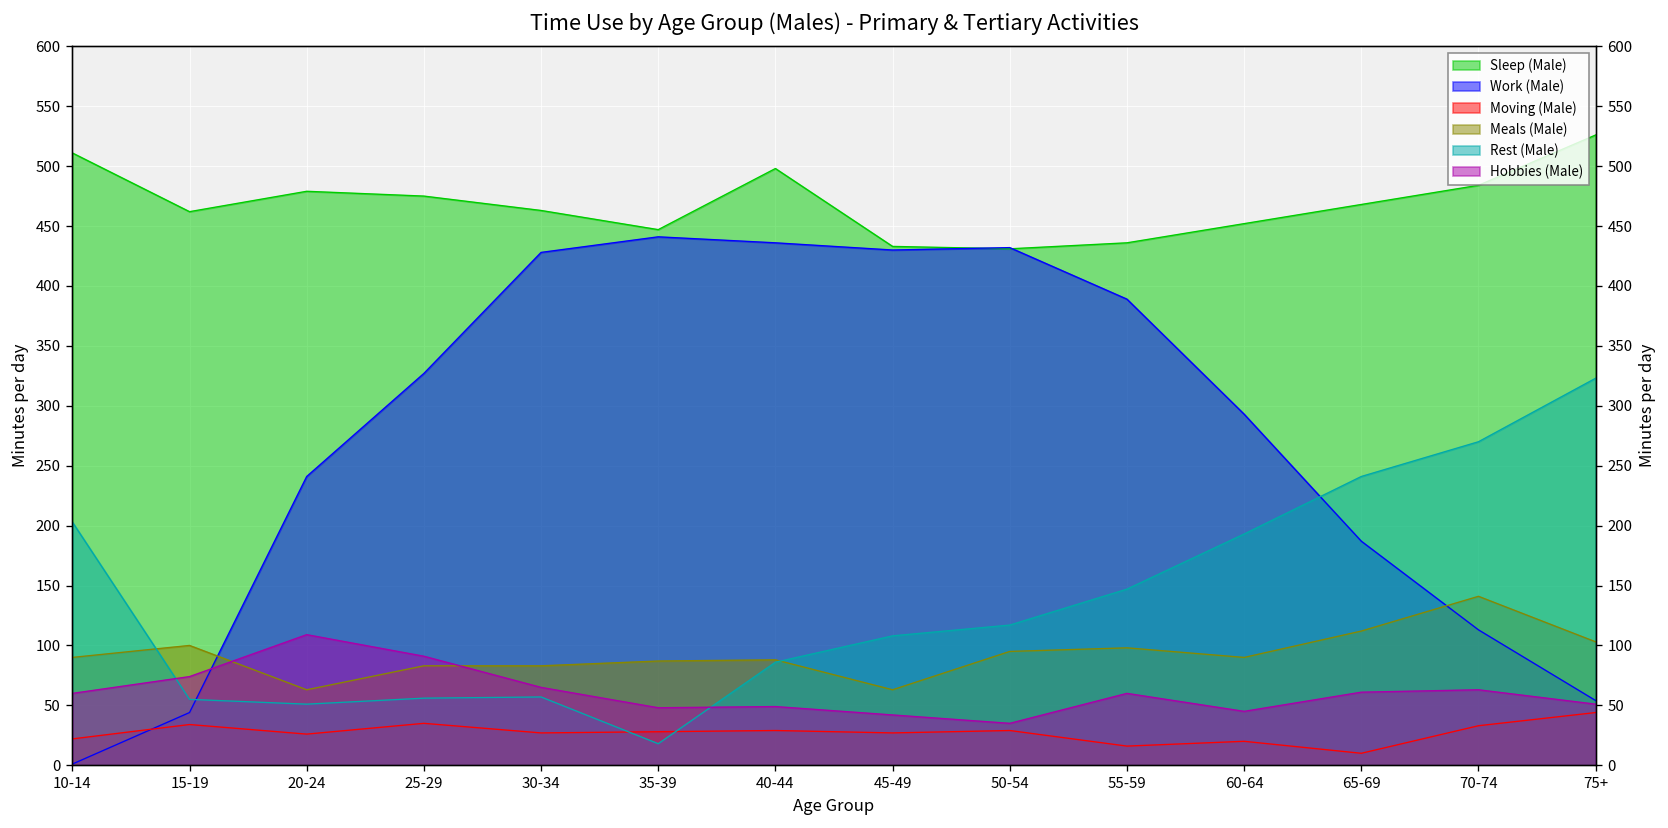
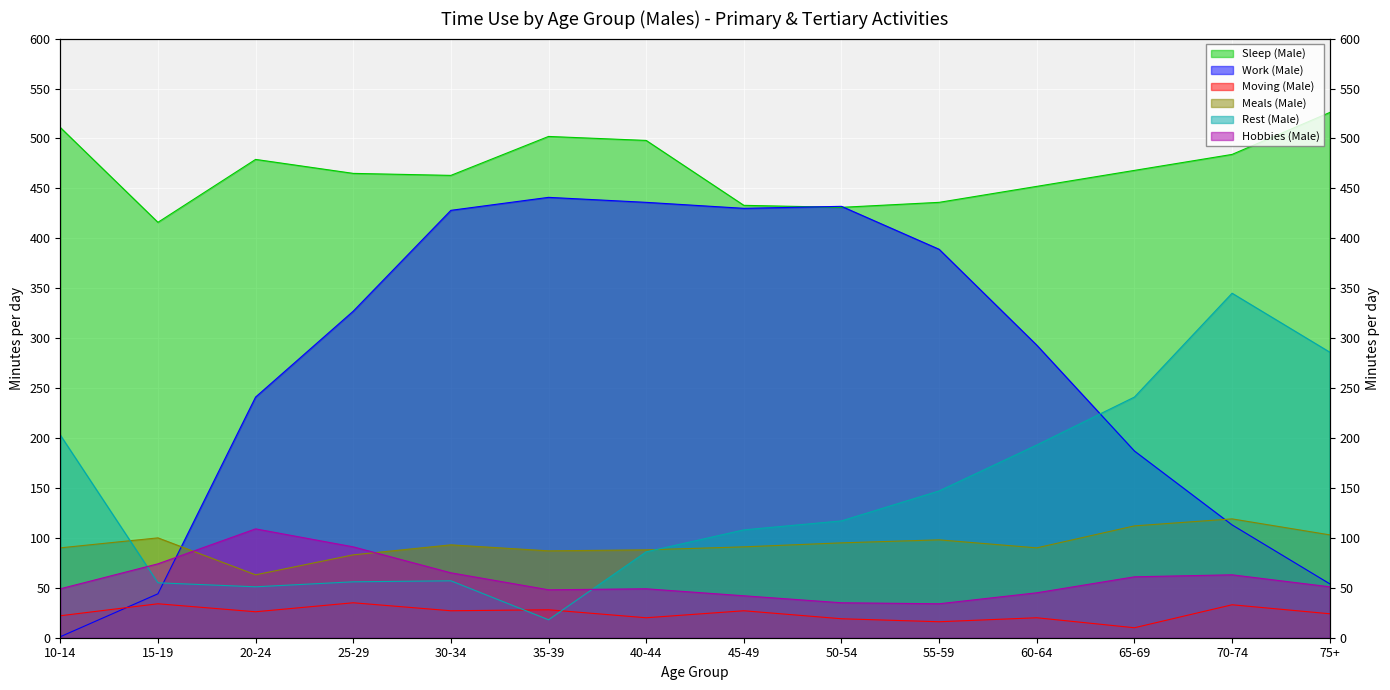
Hobbies (Male), 10-14: 60 -> 50
Sleep (Male), 15-19: 460 -> 420
Sleep (Male), 25-29: 480 -> 470
Meals (Male), 30-34: 80 -> 90
Sleep (Male), 35-39: 450 -> 500
Moving (Male), 40-44: 30 -> 20
Meals (Male), 45-49: 60 -> 90
Moving (Male), 50-54: 30 -> 20
Hobbies (Male), 55-59: 60 -> 30
Meals (Male), 70-74: 140 -> 120
Rest (Male), 70-74: 270 -> 350
Moving (Male), 75+: 40 -> 20
Rest (Male), 75+: 320 -> 290
